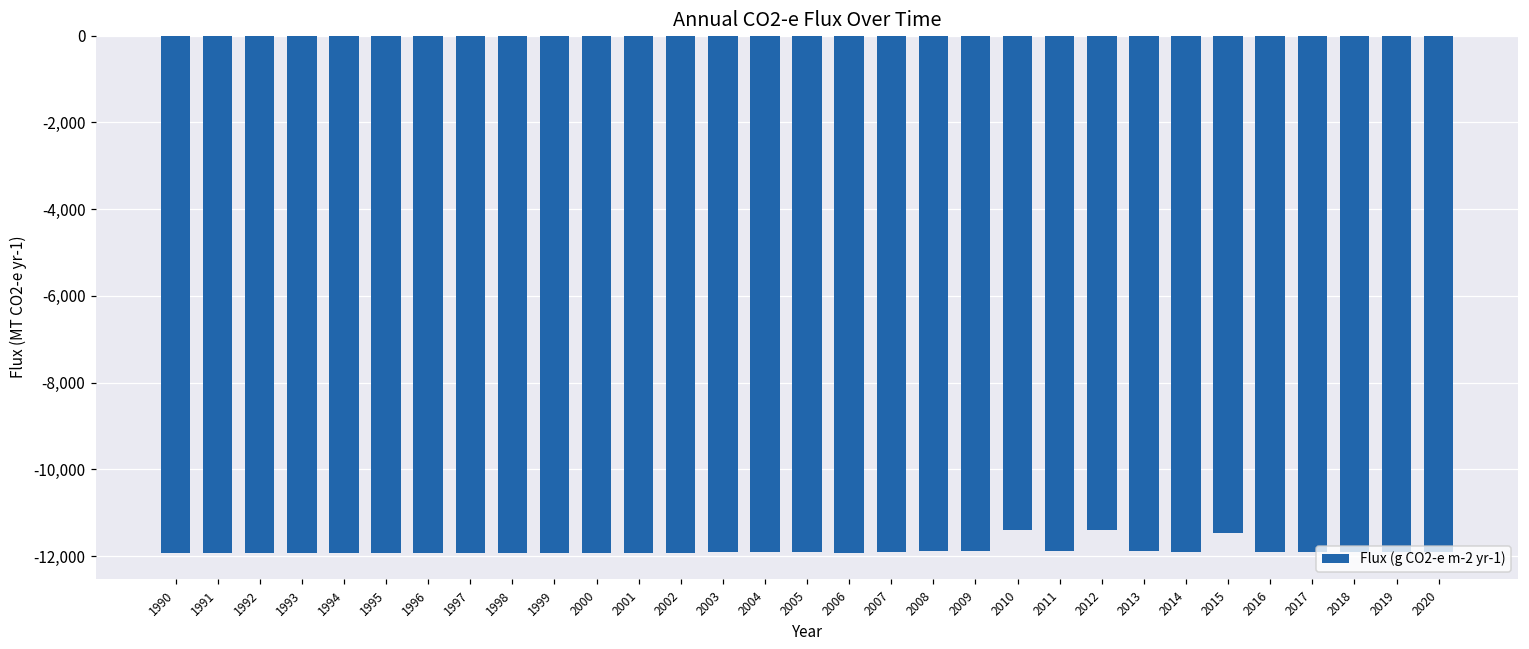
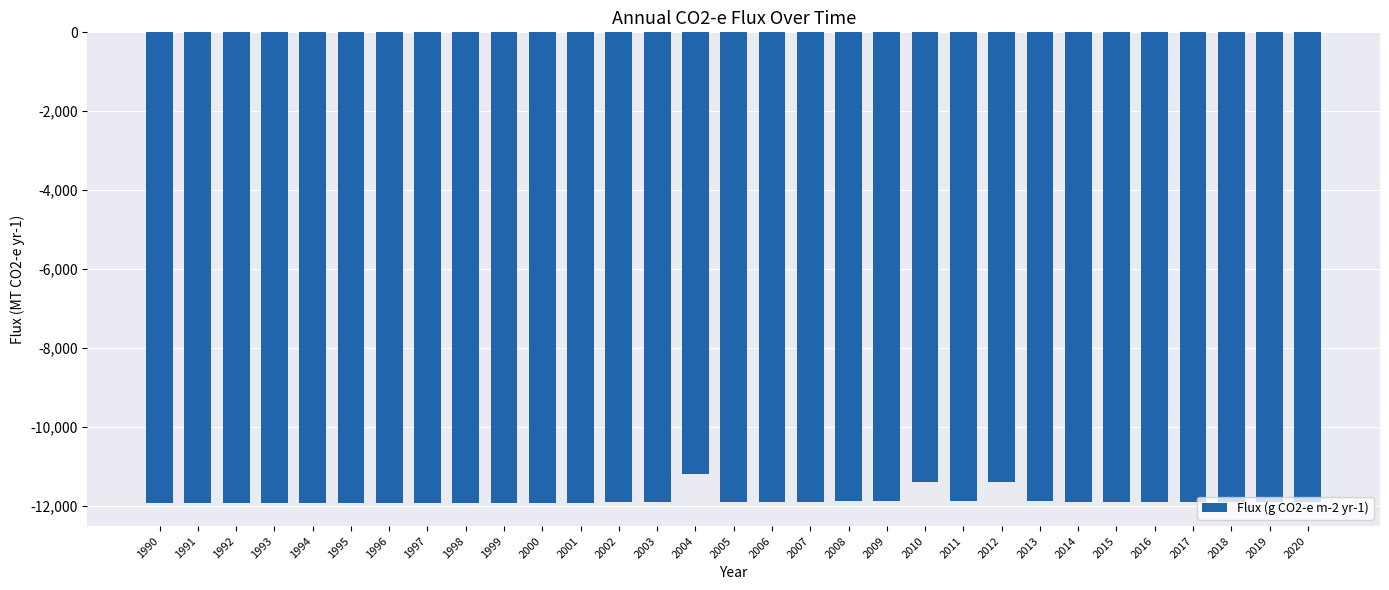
2004: -11,900 -> -11,200
2015: -11,500 -> -11,900
